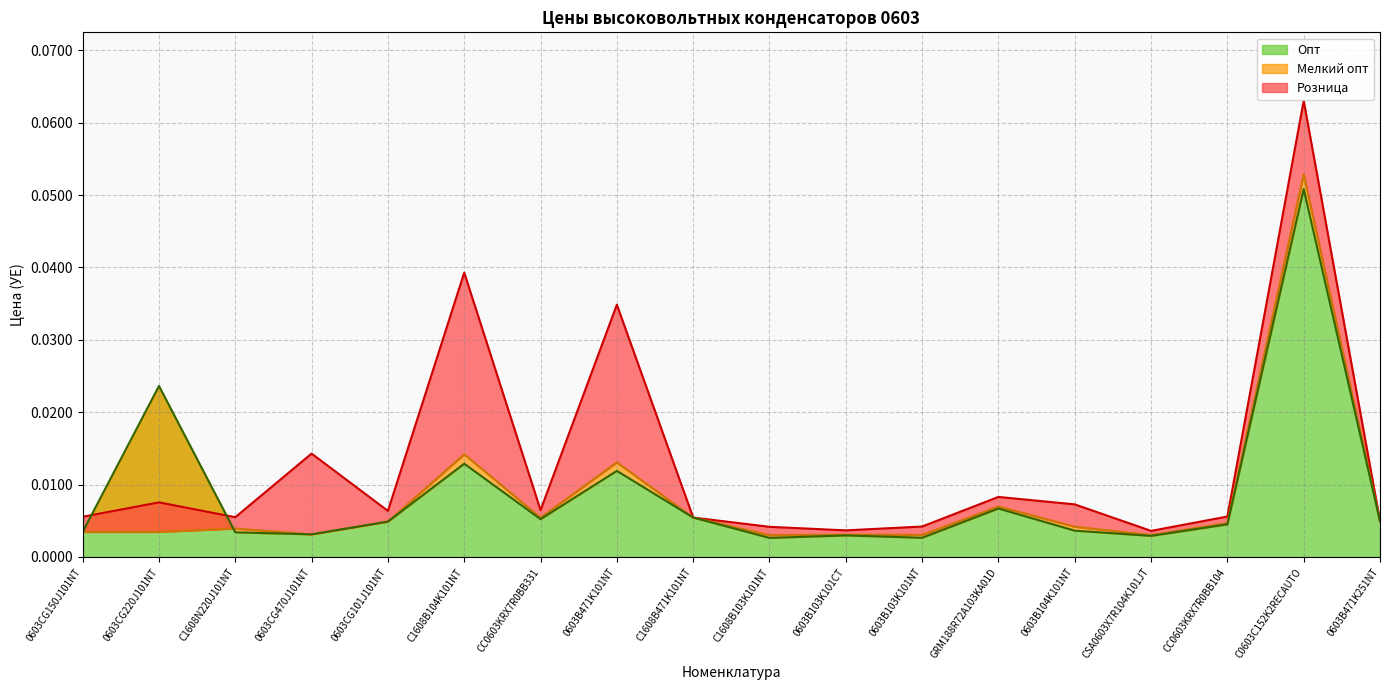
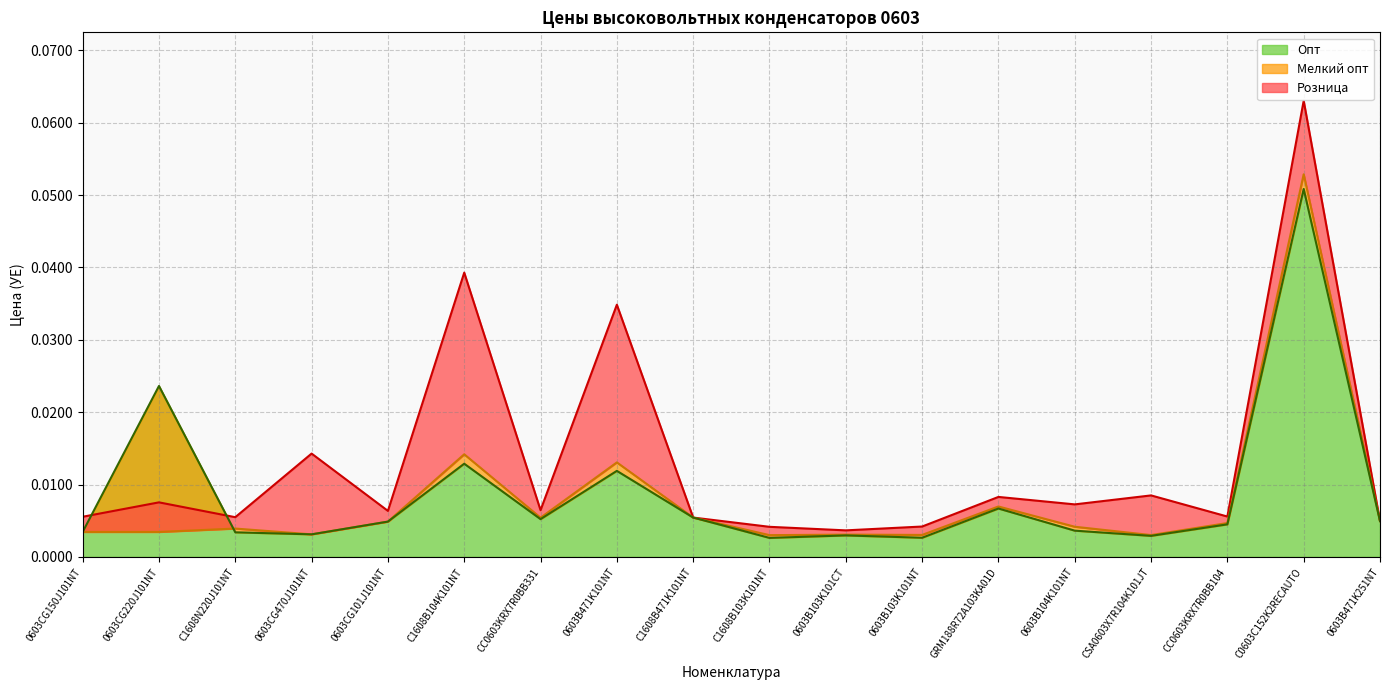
Розница, CSA0603X7R104K101JT: 0.004 -> 0.009
